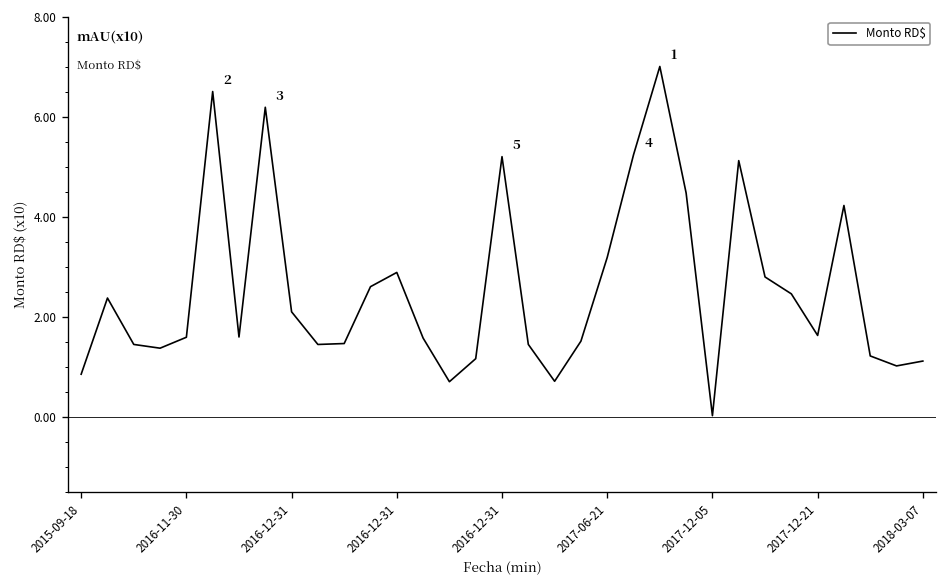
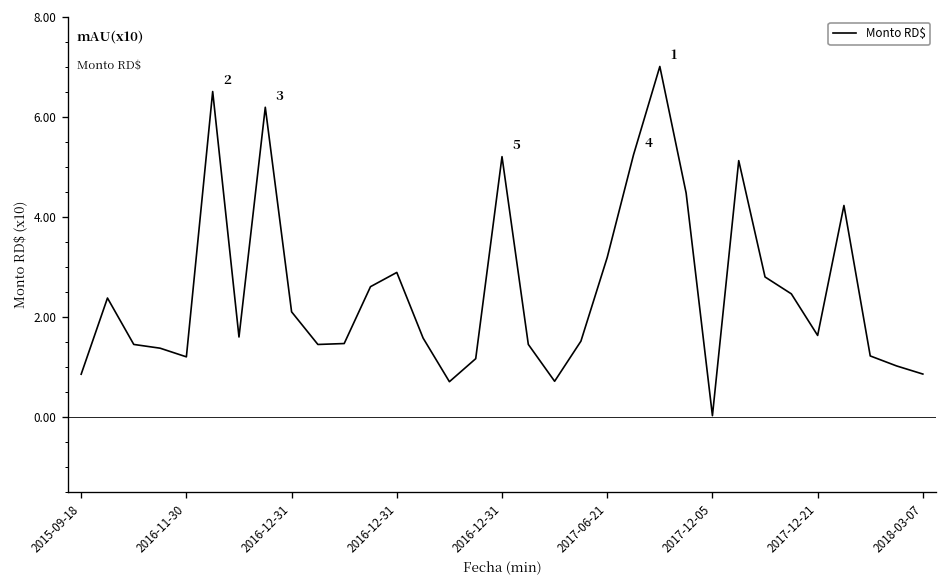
2016-11-30: 1.6 -> 1.2
2018-03-07: 1.1 -> 0.9
